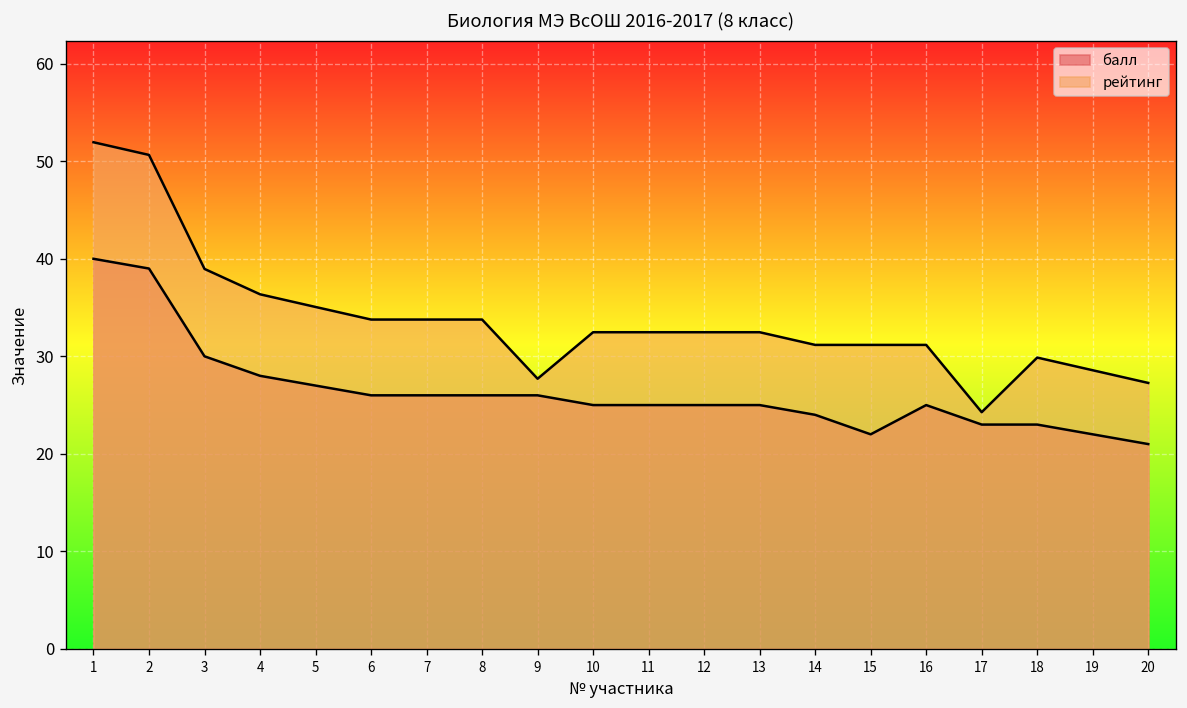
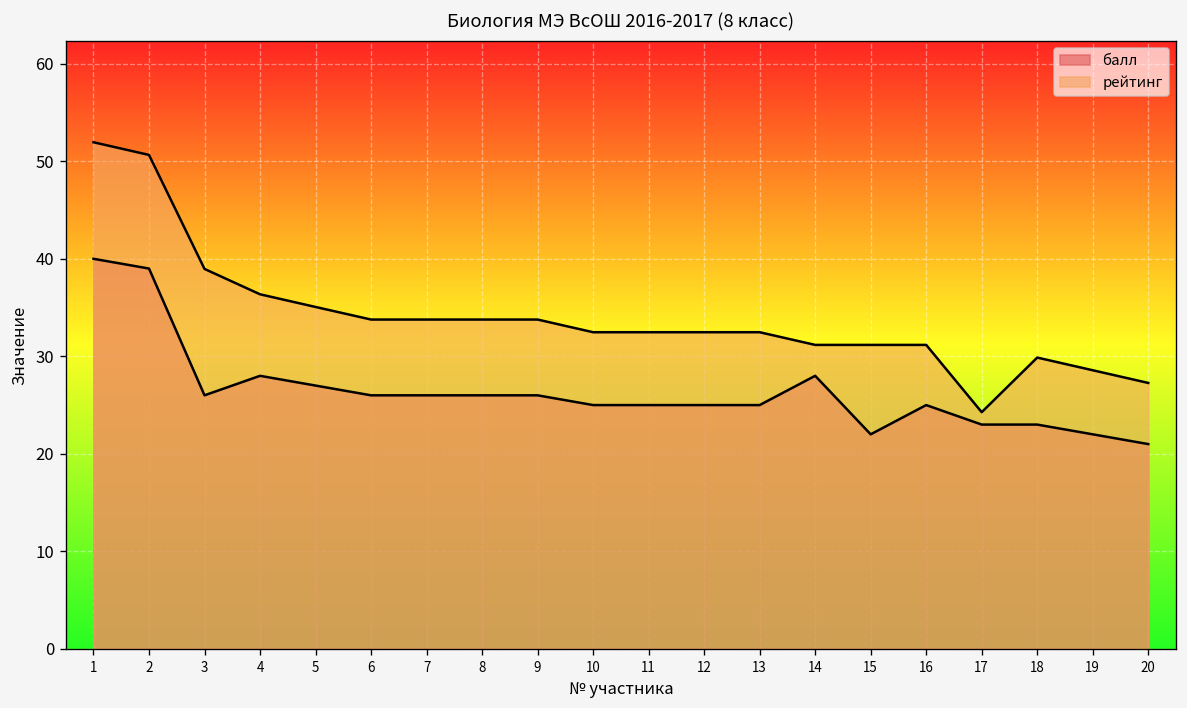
балл, 3: 30 -> 26
рейтинг, 9: 28 -> 34
балл, 14: 24 -> 28
